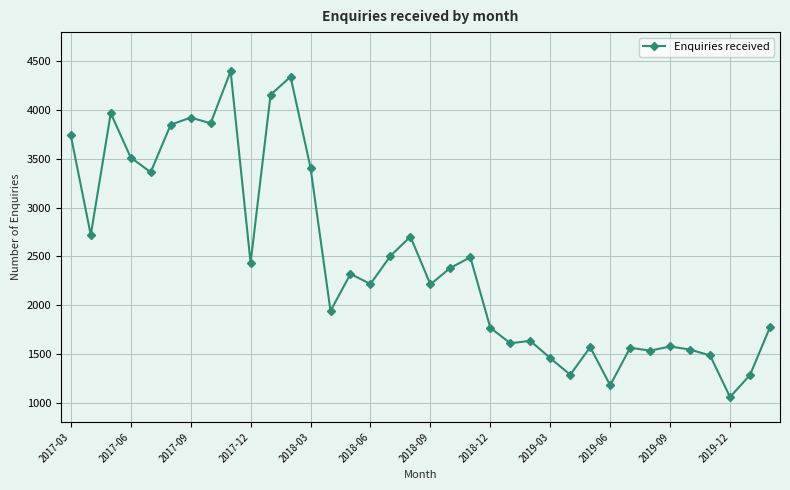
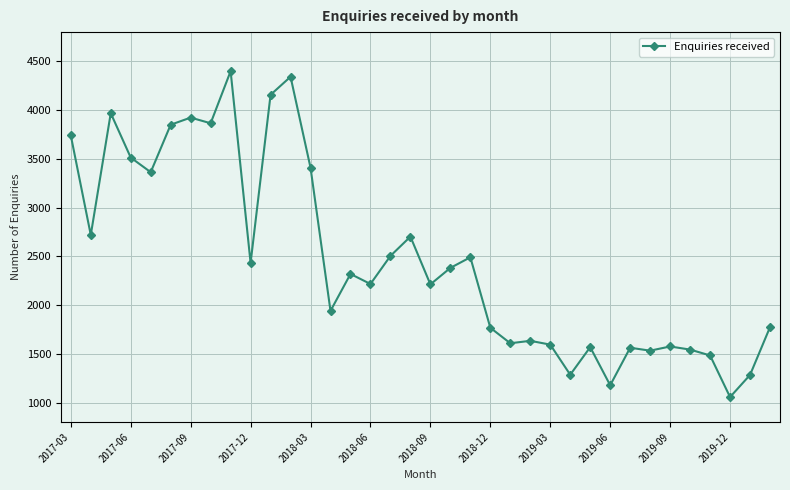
2019-03: 1500 -> 1600
